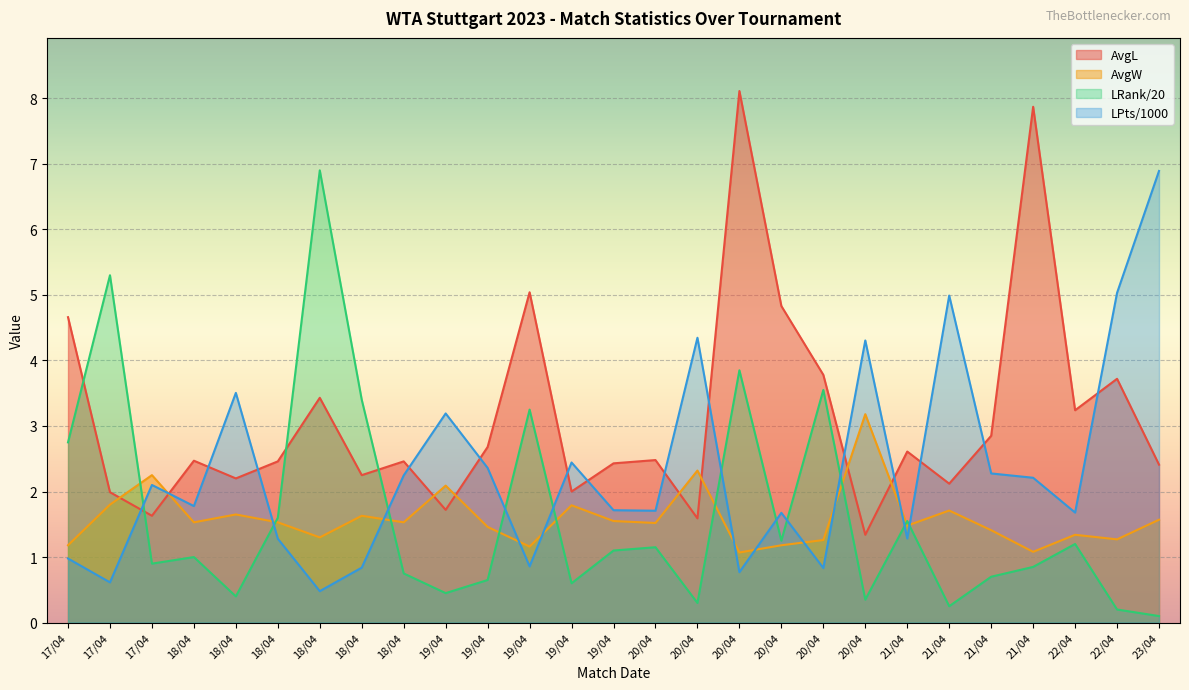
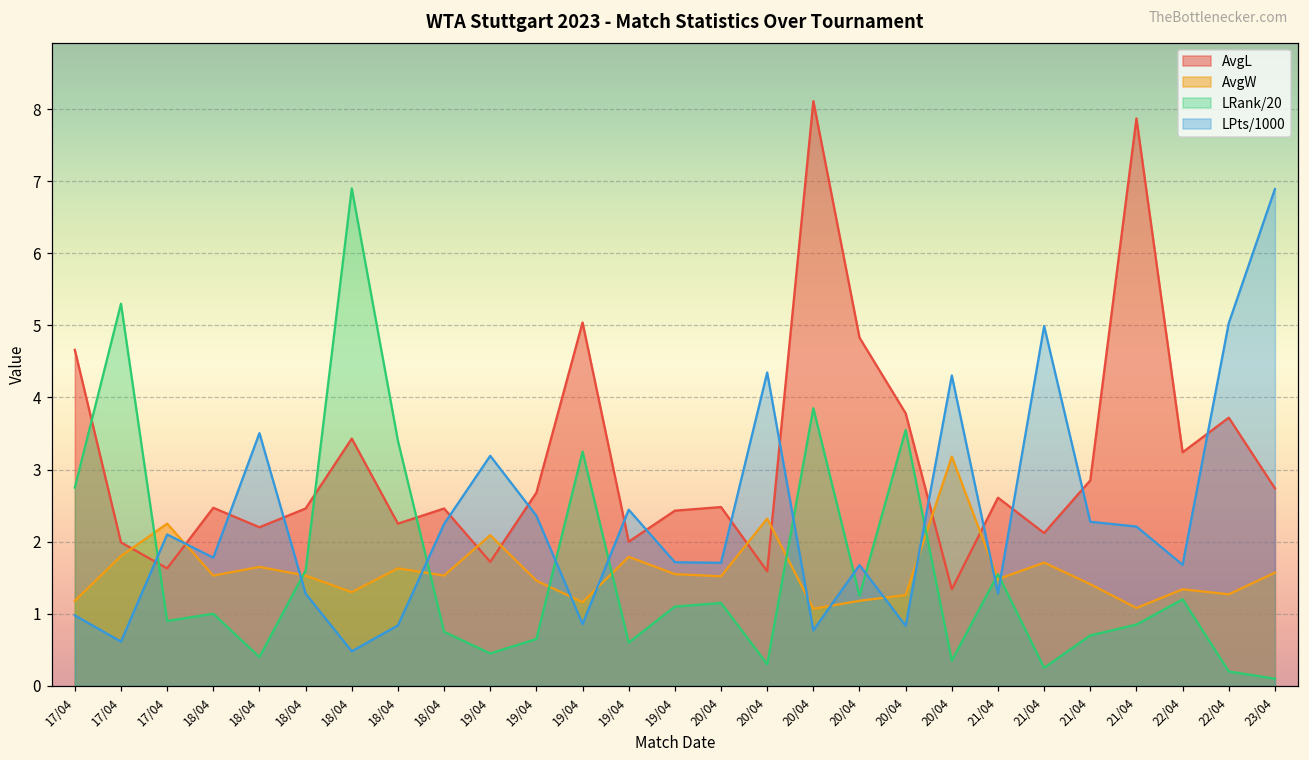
AvgL, 23/04: 2.4 -> 2.7
